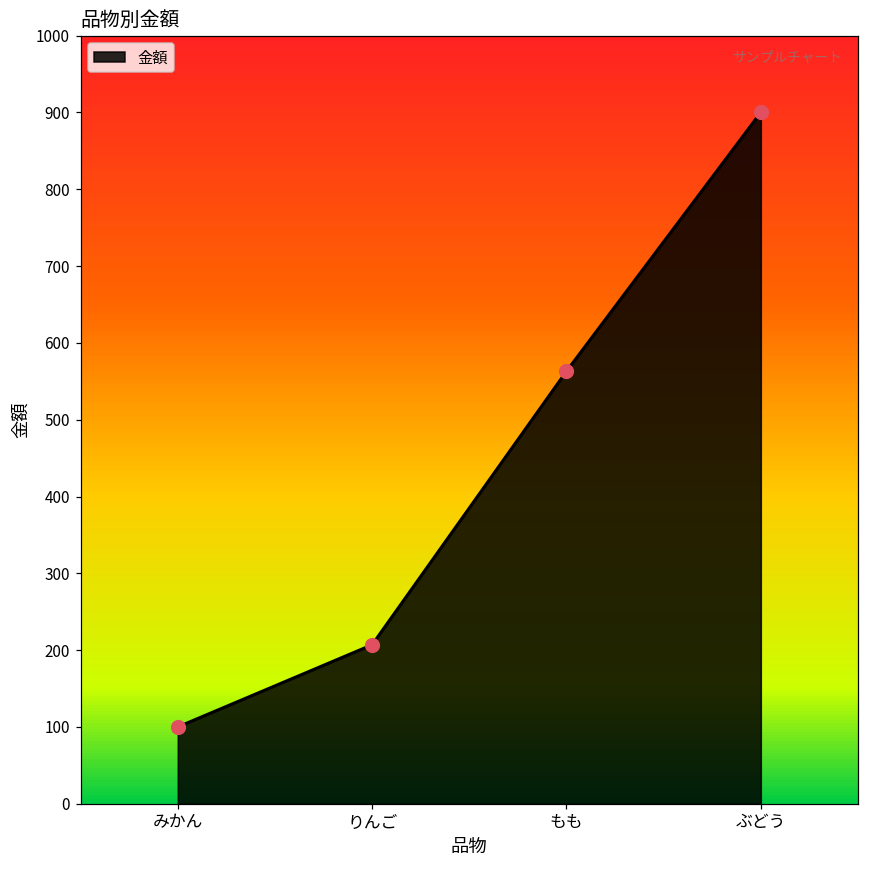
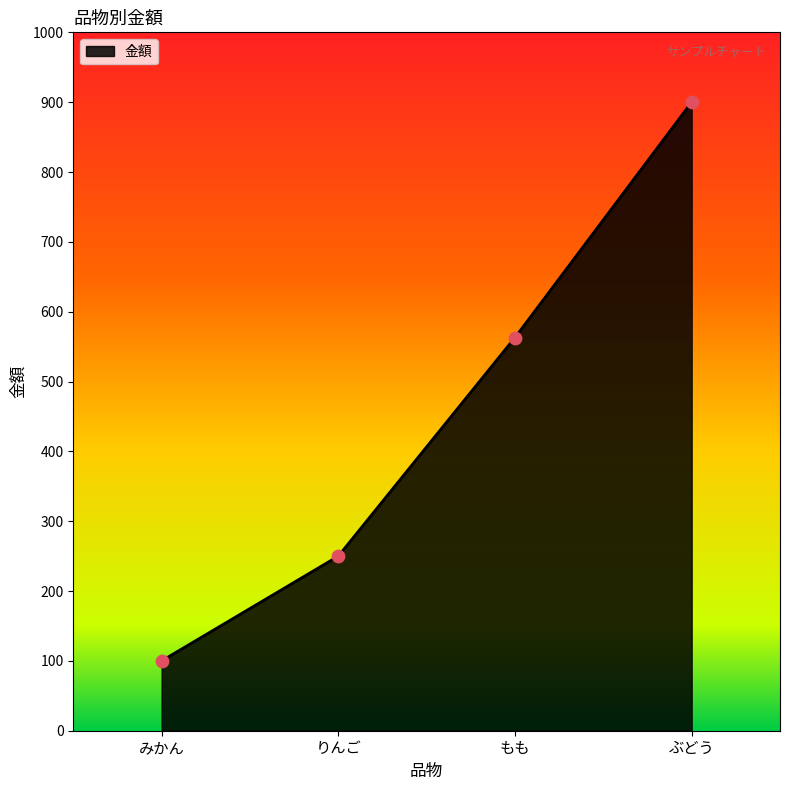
りんご: 210 -> 250
